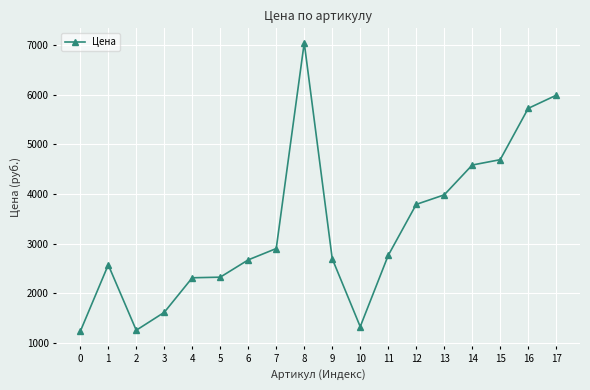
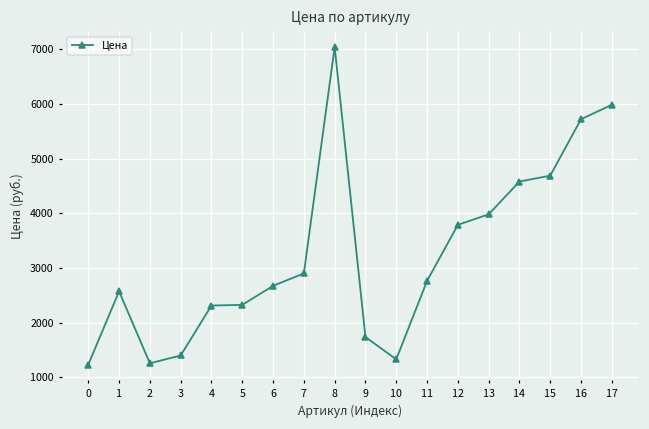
3: 1600 -> 1400
9: 2700 -> 1700
